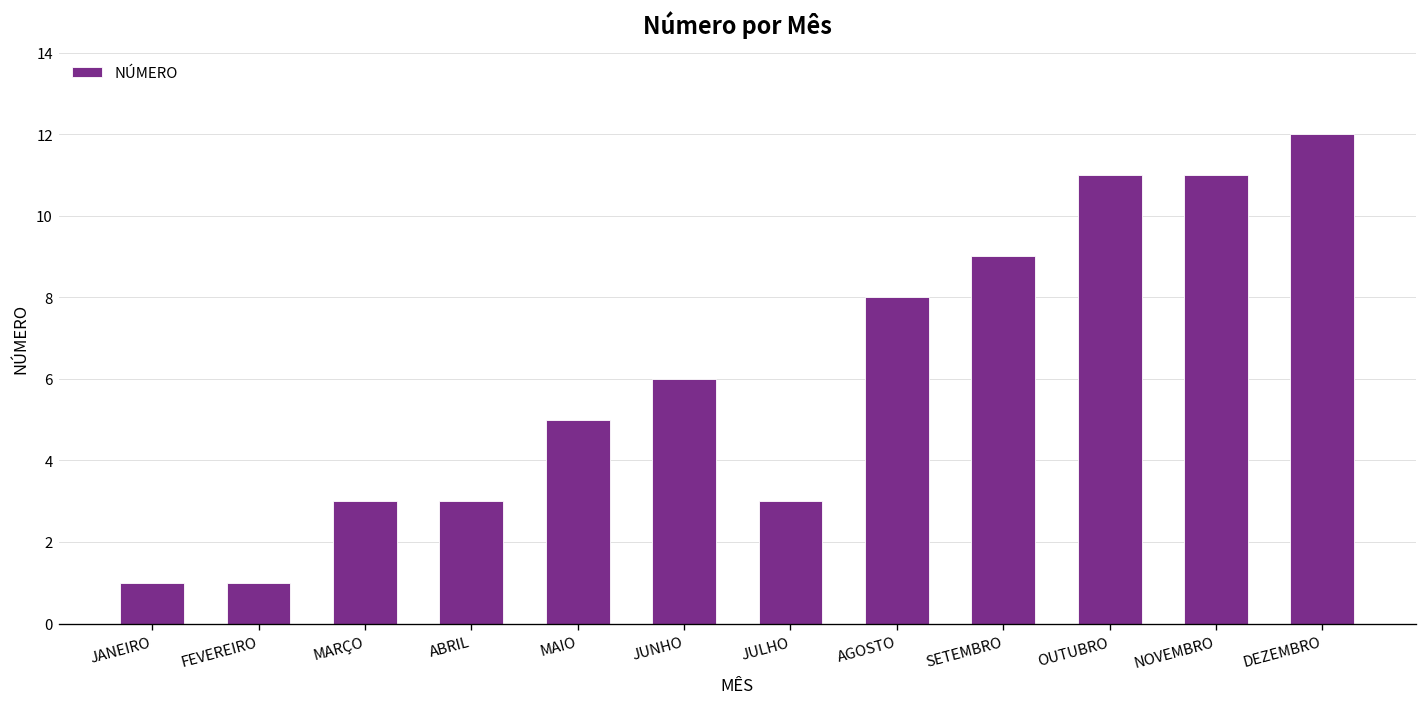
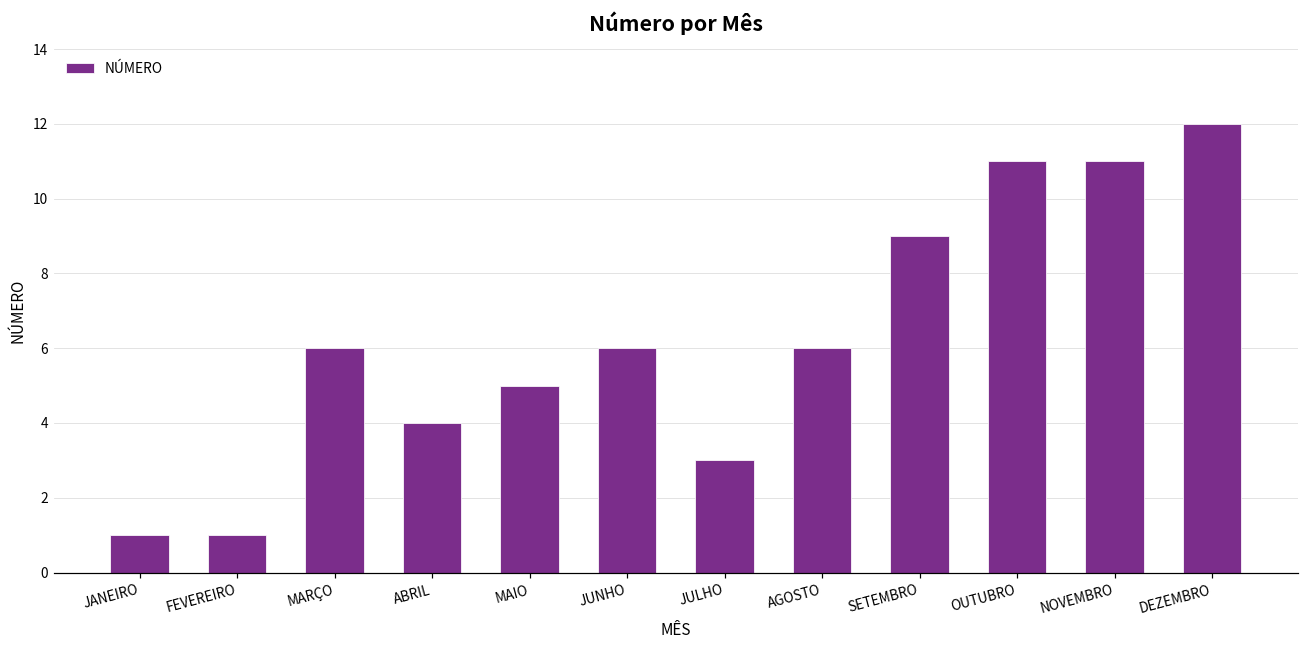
MARÇO: 3 -> 6
ABRIL: 3 -> 4
AGOSTO: 8 -> 6
